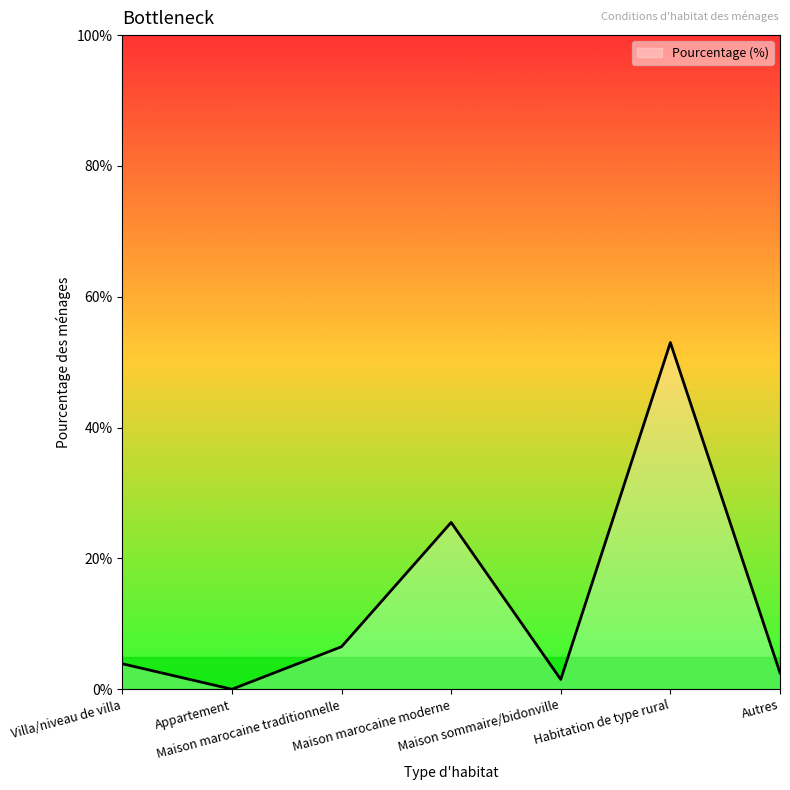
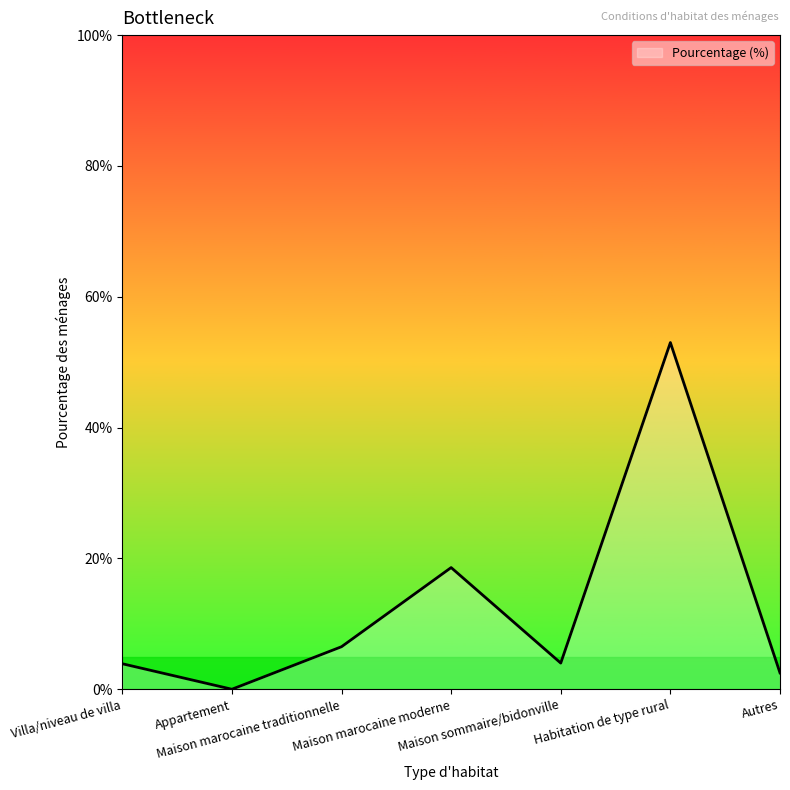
Pourcentage (%), Maison marocaine moderne: 26% -> 19%
Pourcentage (%), Maison sommaire/bidonville: 2% -> 4%
